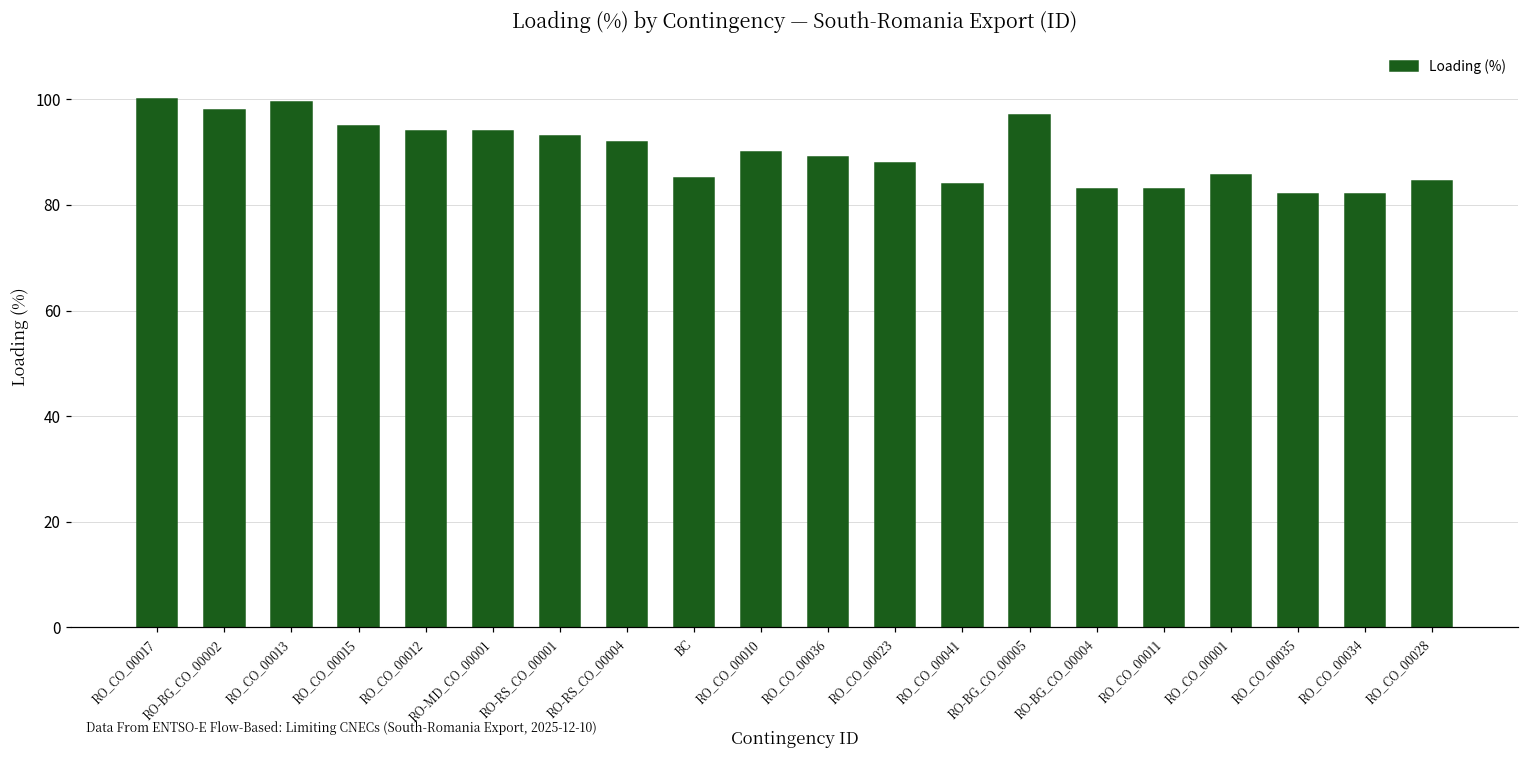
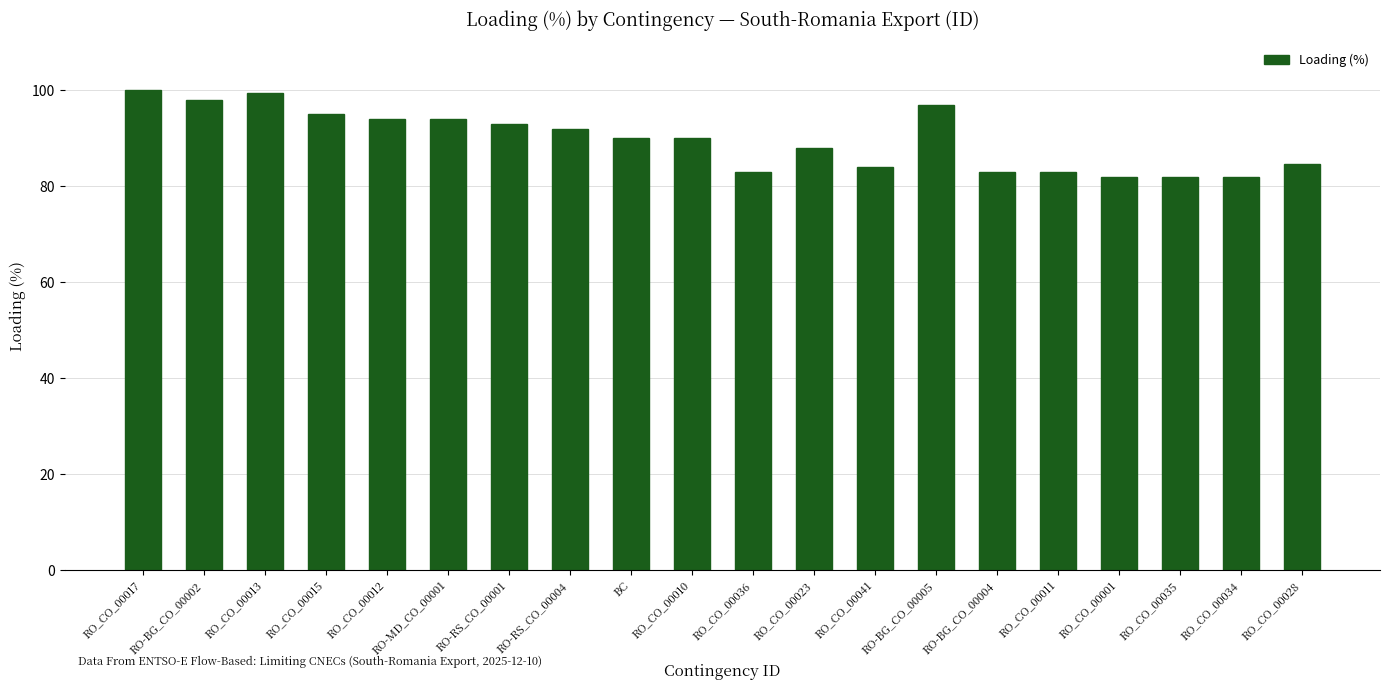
BC: 85 -> 90
RO_CO_00036: 89 -> 83
RO_CO_00001: 86 -> 82
